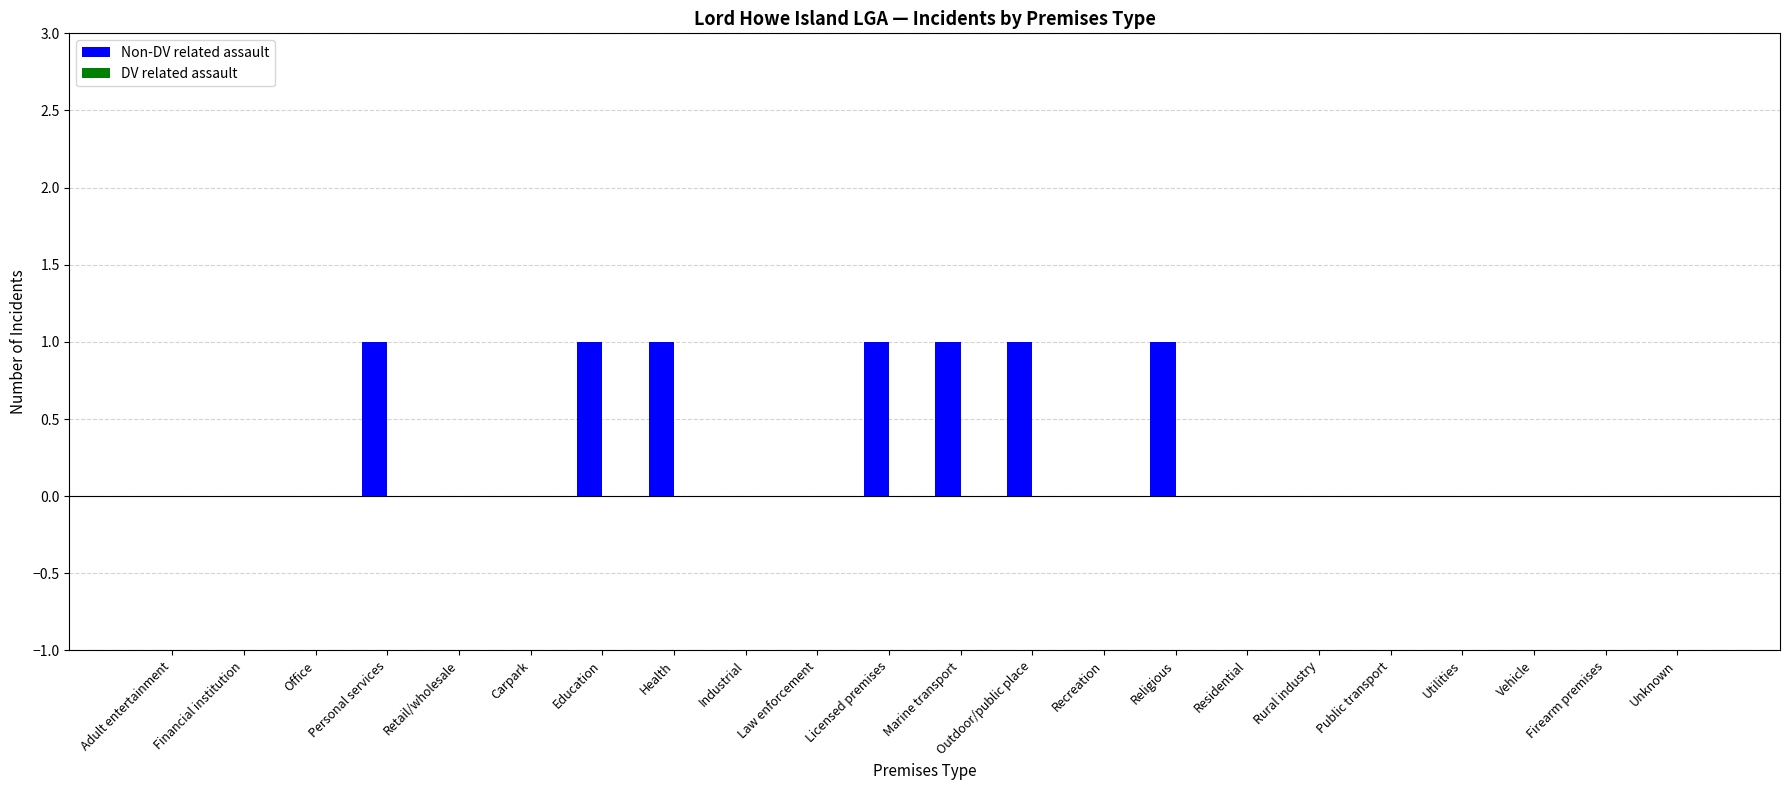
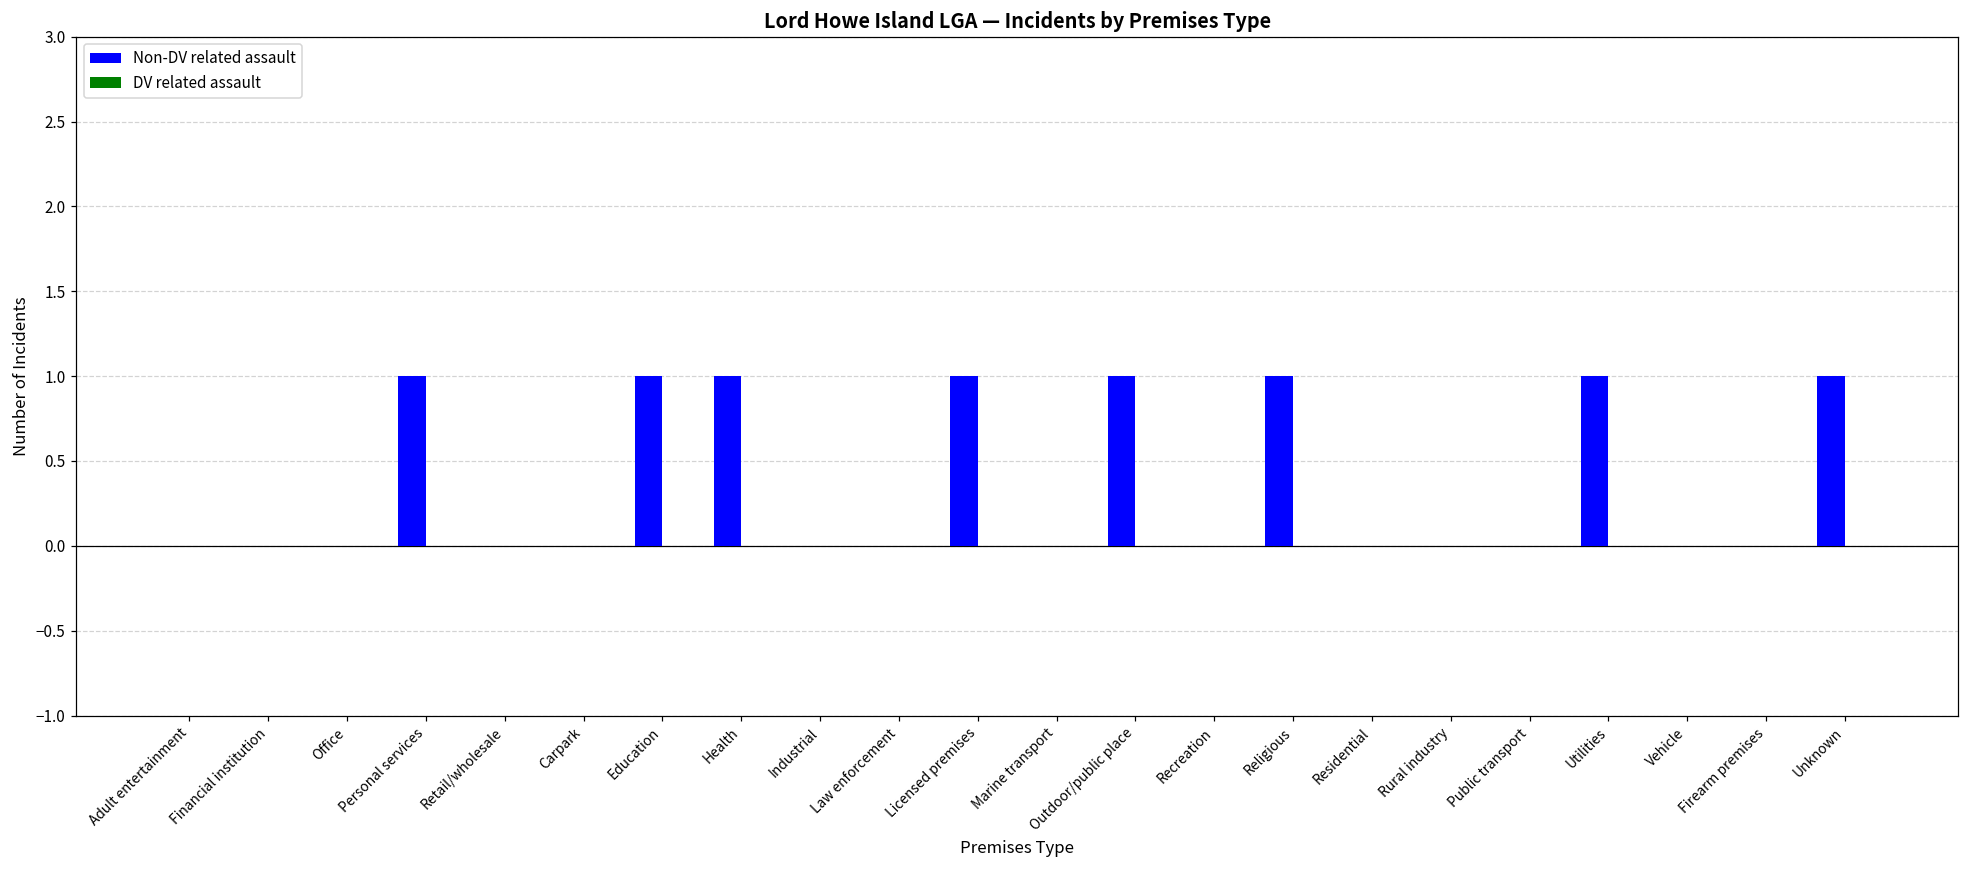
Non-DV related assault, Marine transport: 1 -> 0
Non-DV related assault, Utilities: 0 -> 1
Non-DV related assault, Unknown: 0 -> 1
